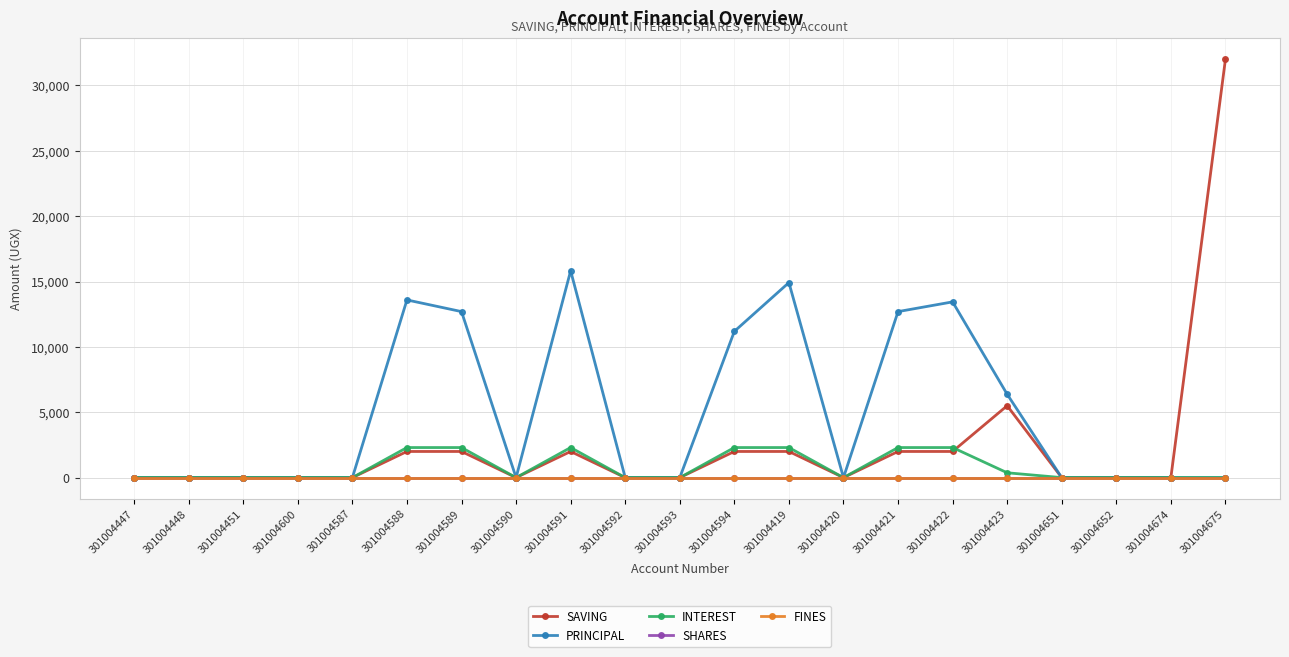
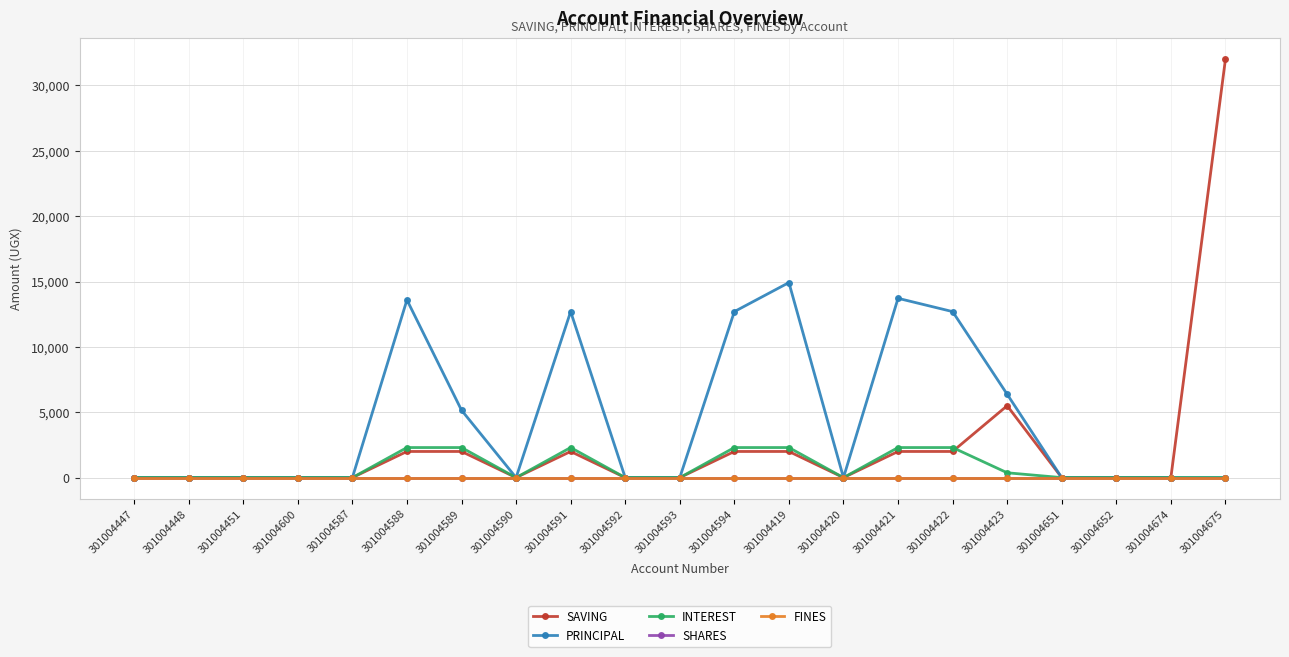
PRINCIPAL, 301004589: 12,700 -> 5,200
PRINCIPAL, 301004591: 15,800 -> 12,700
PRINCIPAL, 301004594: 11,200 -> 12,700
PRINCIPAL, 301004421: 12,700 -> 13,700
PRINCIPAL, 301004422: 13,400 -> 12,700
